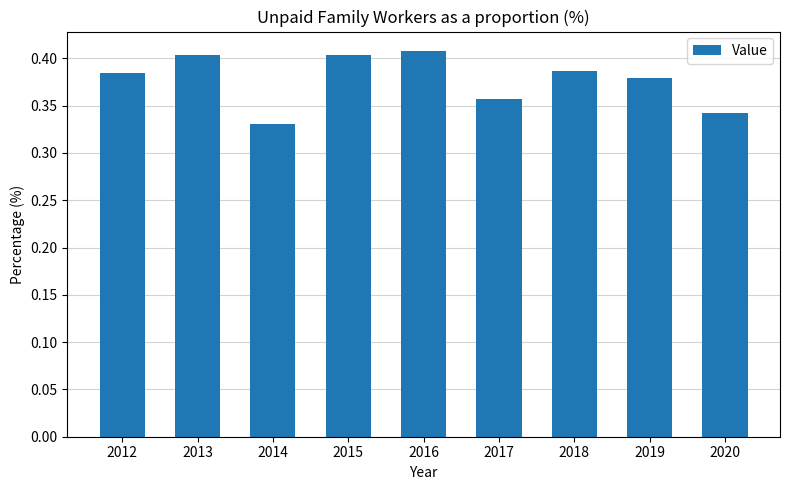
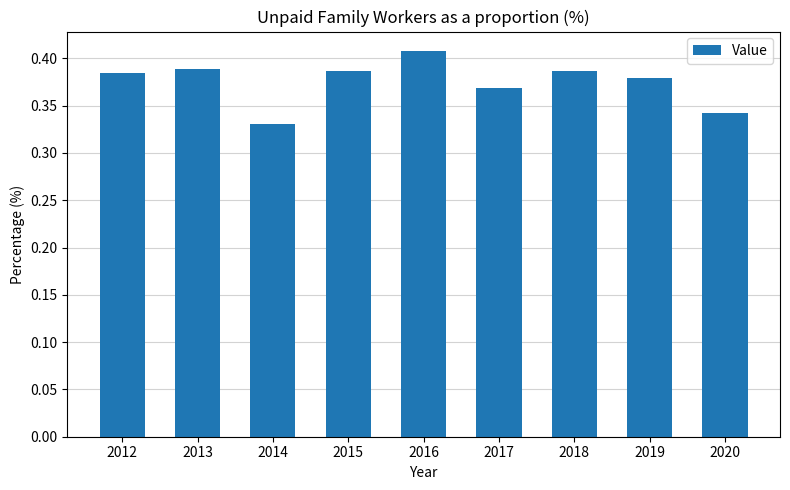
2013: 0.40 -> 0.39
2015: 0.40 -> 0.39
2017: 0.36 -> 0.37
